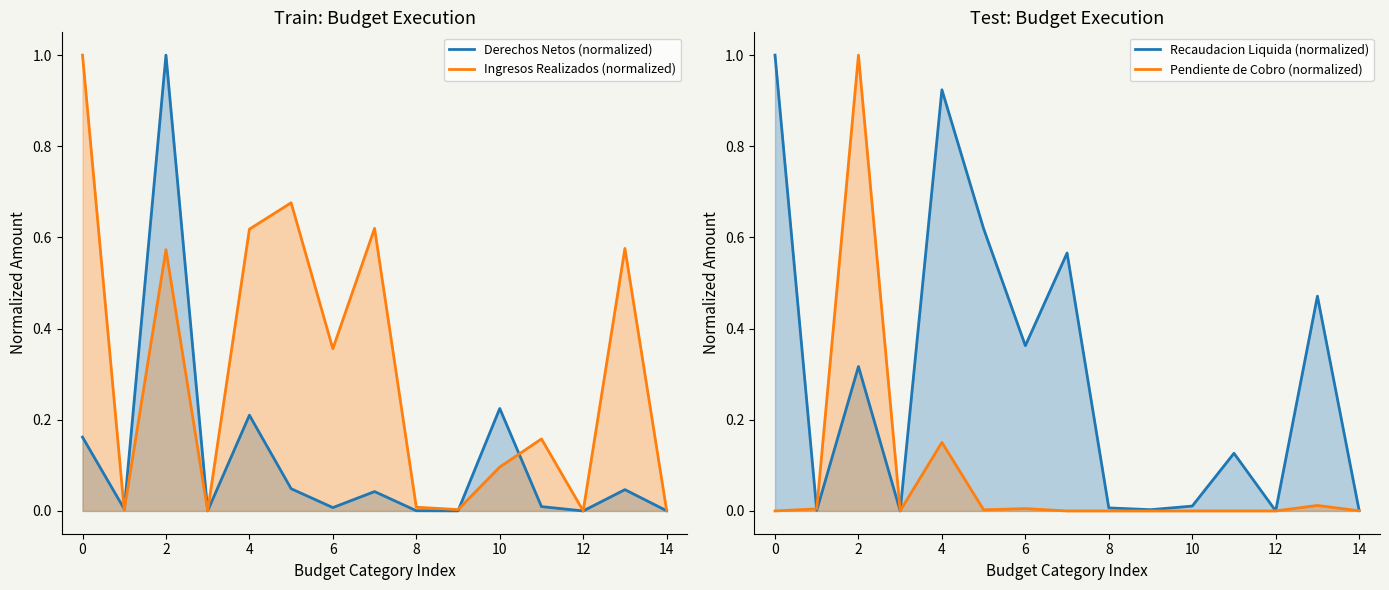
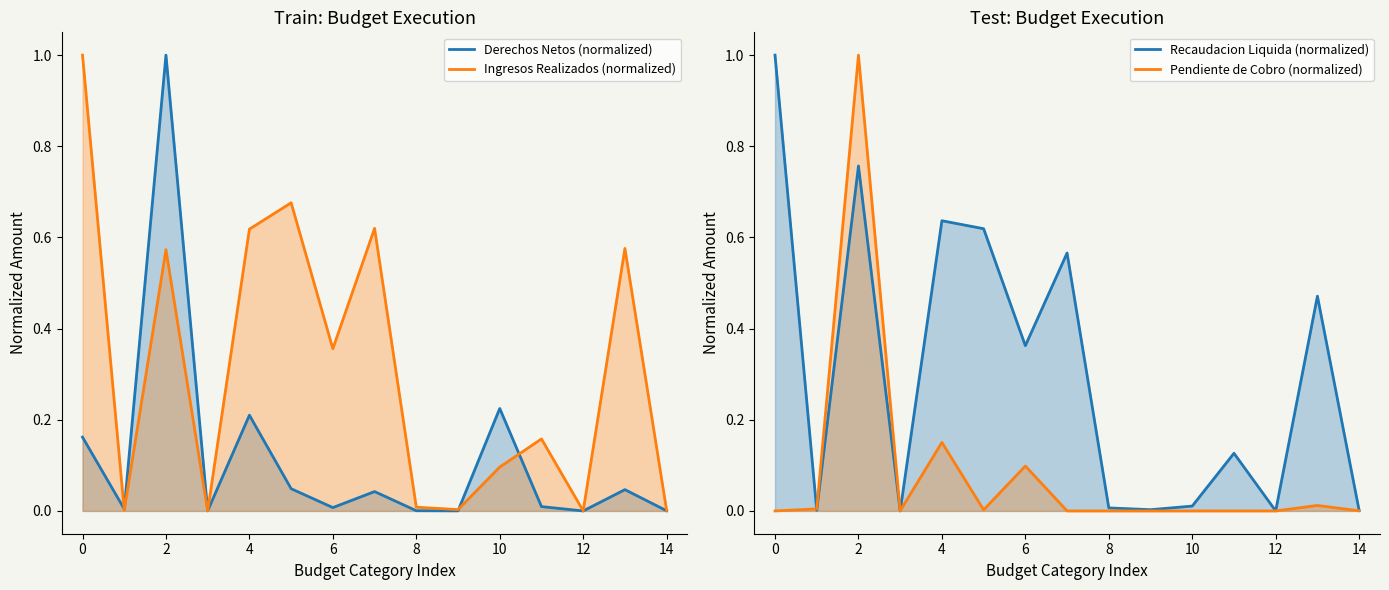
Test: Budget Execution, Recaudacion Liquida (normalized), 2: 0.32 -> 0.76
Test: Budget Execution, Recaudacion Liquida (normalized), 4: 0.92 -> 0.64
Test: Budget Execution, Pendiente de Cobro (normalized), 6: 0.01 -> 0.10
